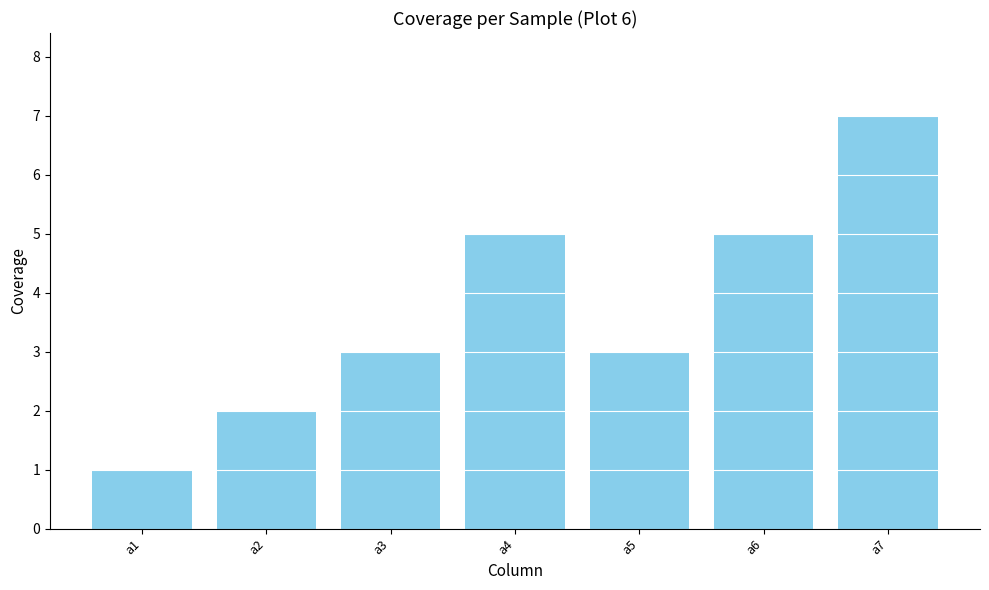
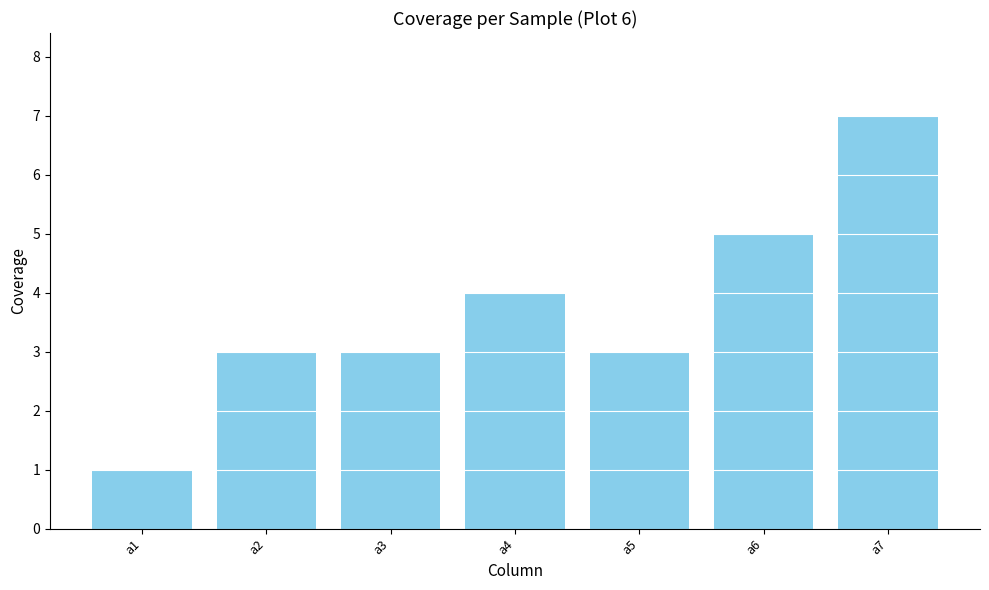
a2: 2 -> 3
a4: 5 -> 4
